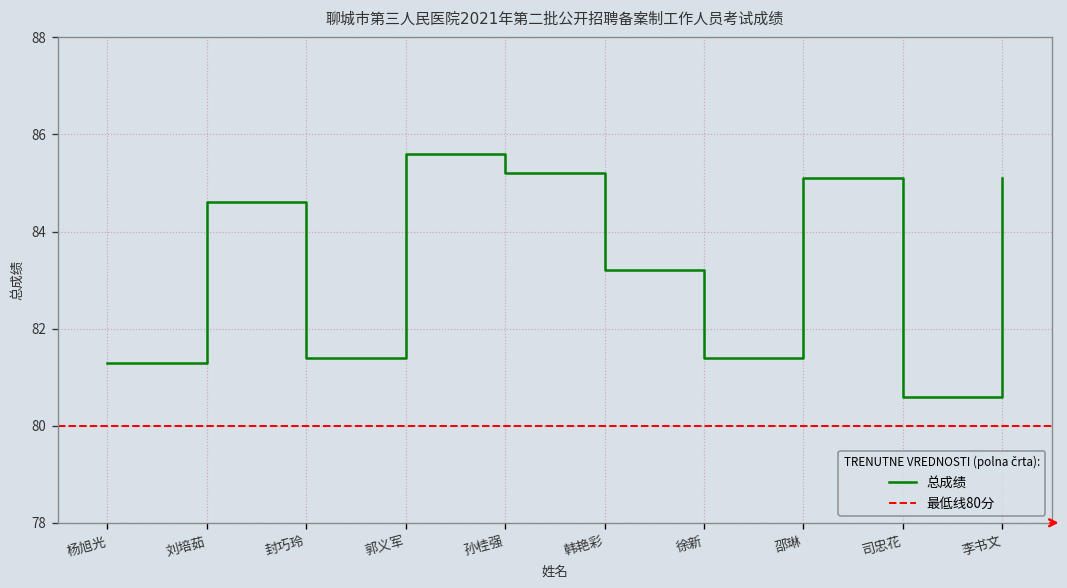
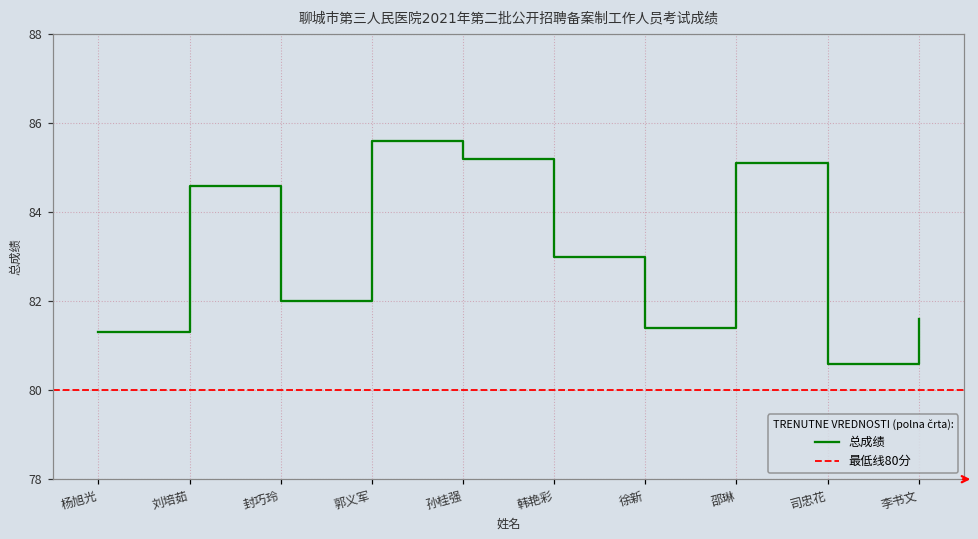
封巧玲: 81.4 -> 82.0
韩艳彩: 83.2 -> 83.0
李书文: 85.1 -> 81.6
